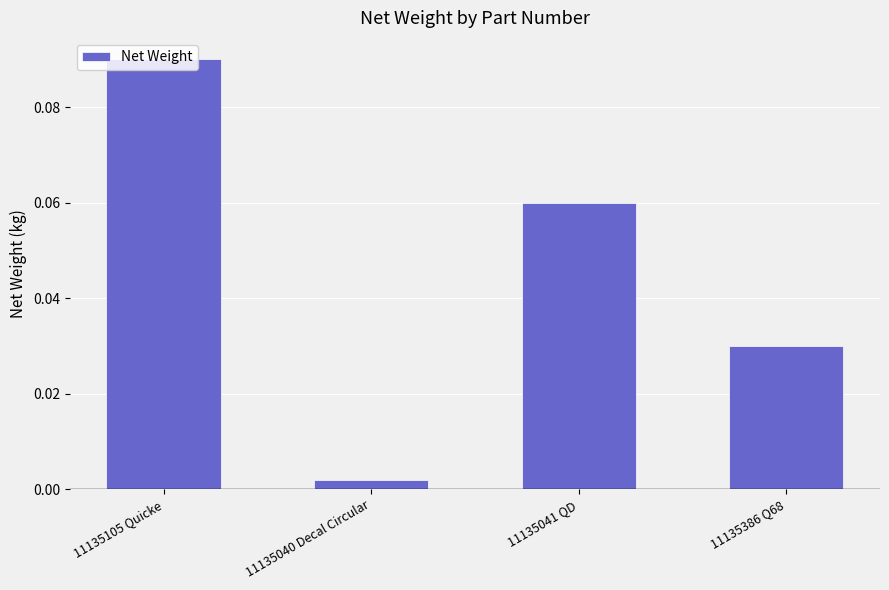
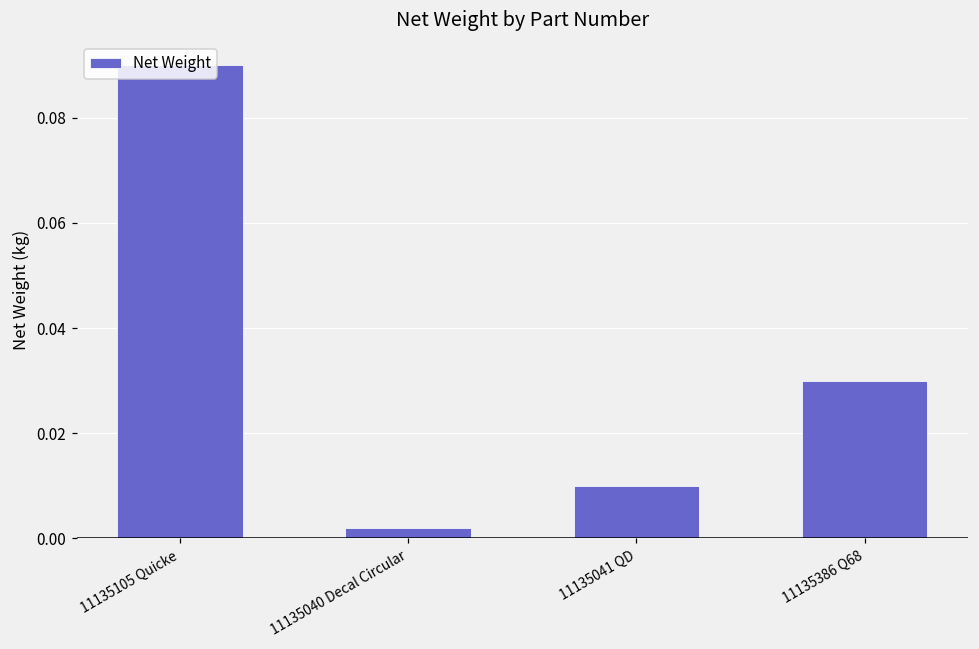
11135041 QD: 0.06 -> 0.01
